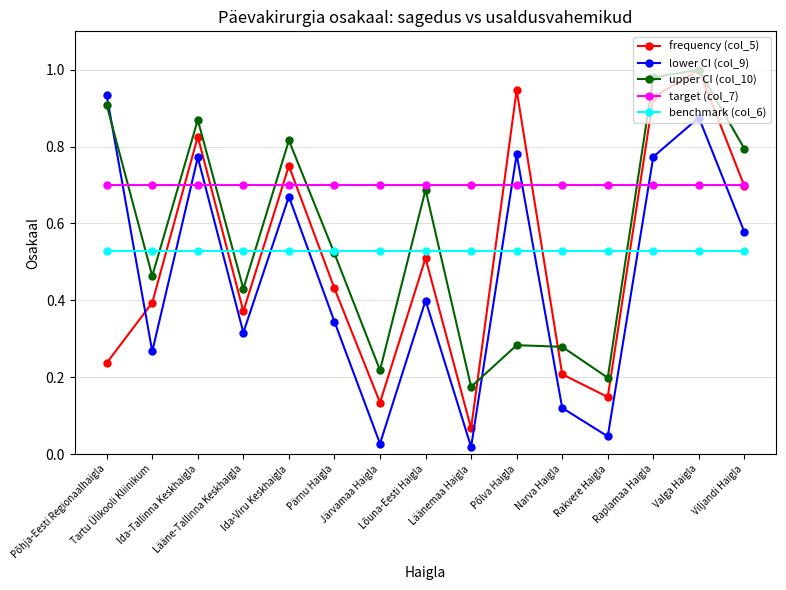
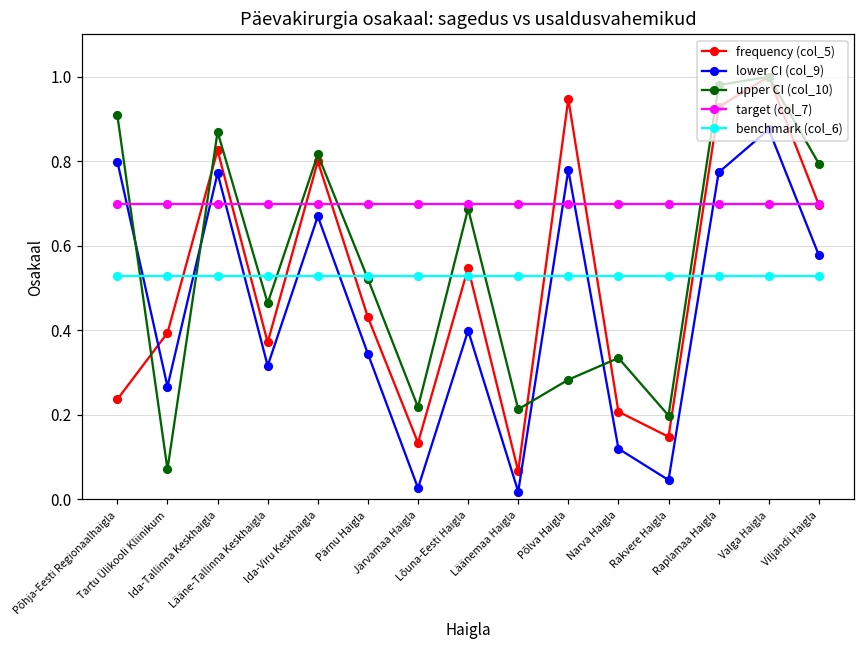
lower CI (col_9), Põhja-Eesti Regionaalhaigla: 0.93 -> 0.80
upper CI (col_10), Tartu Ülikooli Kliinikum: 0.46 -> 0.07
upper CI (col_10), Lääne-Tallinna Keskhaigla: 0.43 -> 0.46
frequency (col_5), Ida-Viru Keskhaigla: 0.75 -> 0.80
frequency (col_5), Lõuna-Eesti Haigla: 0.51 -> 0.55
upper CI (col_10), Läänemaa Haigla: 0.17 -> 0.21
upper CI (col_10), Narva Haigla: 0.28 -> 0.33
